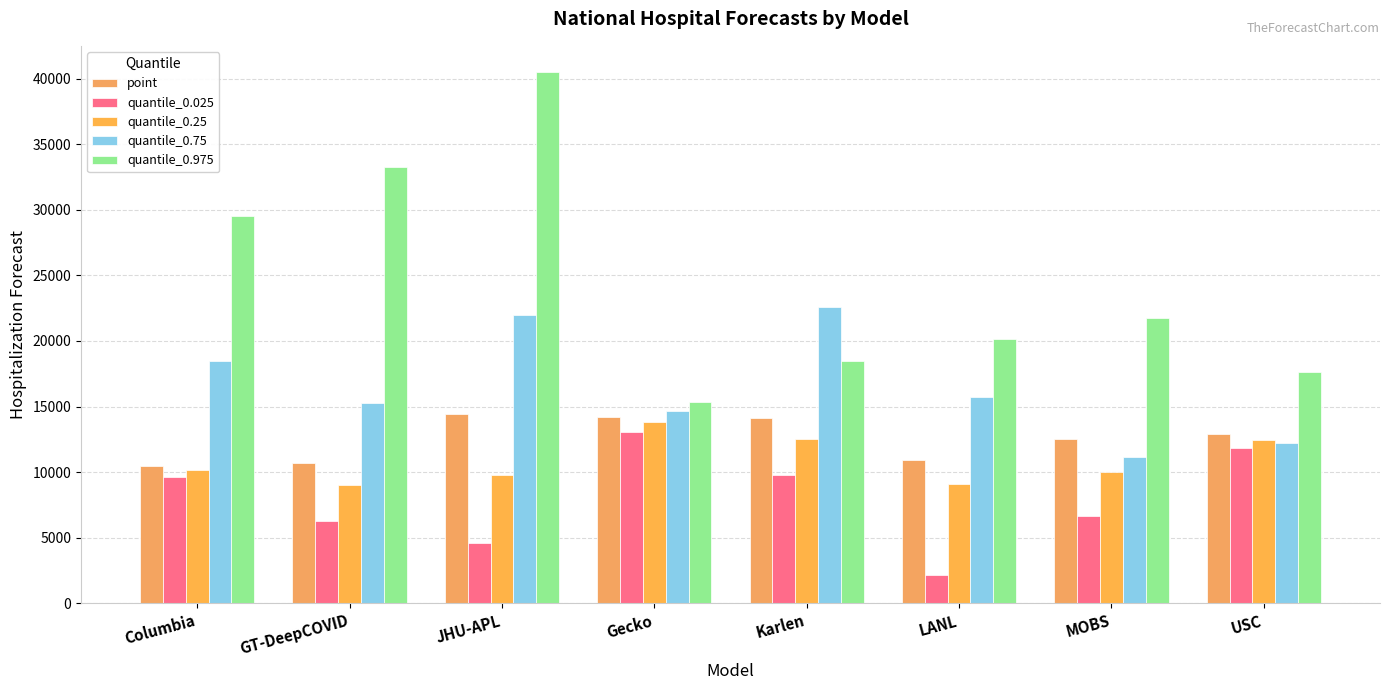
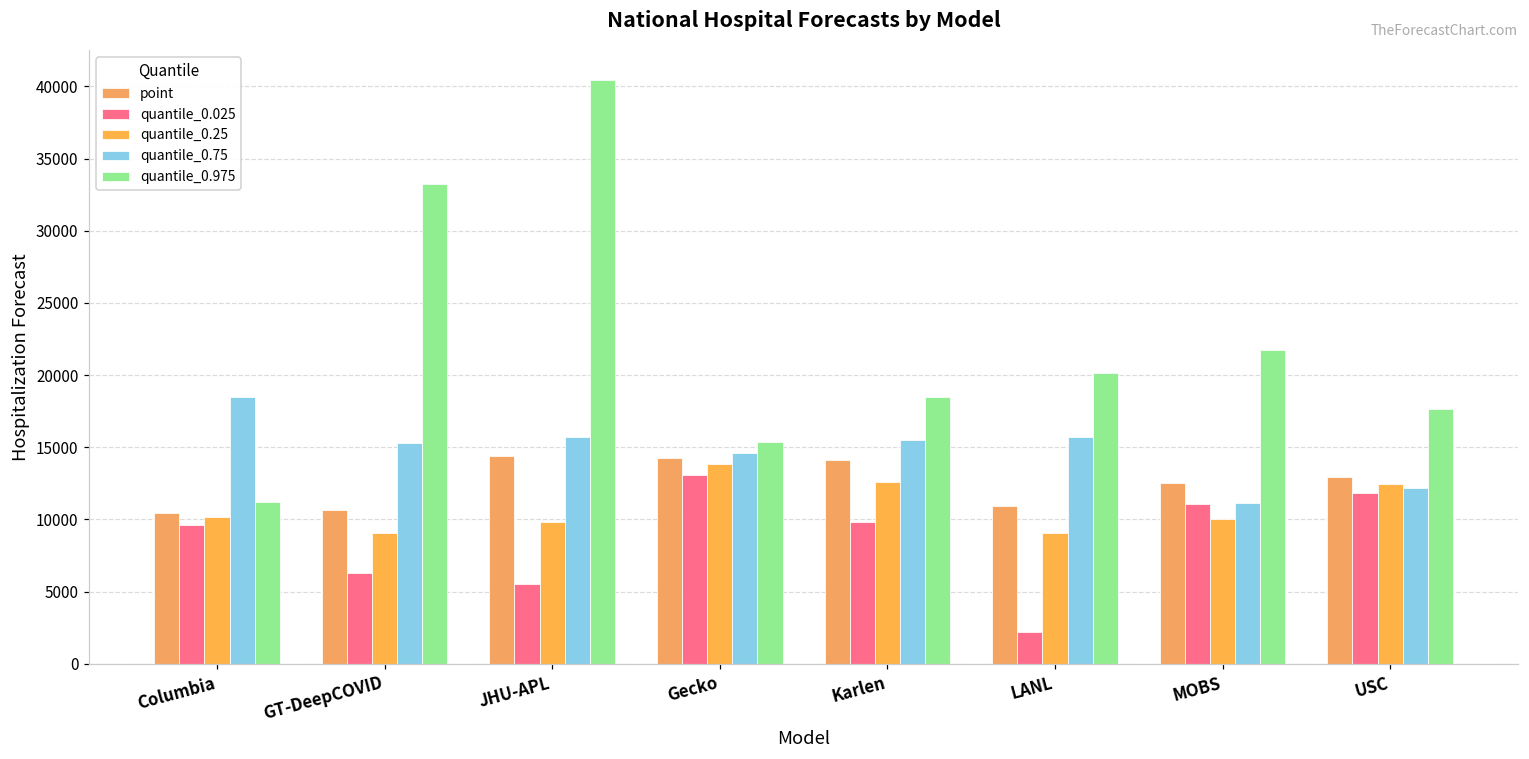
quantile_0.975, Columbia: 29500 -> 11200
quantile_0.025, JHU-APL: 4600 -> 5500
quantile_0.75, JHU-APL: 22000 -> 15700
quantile_0.75, Karlen: 22600 -> 15500
quantile_0.025, MOBS: 6700 -> 11100
